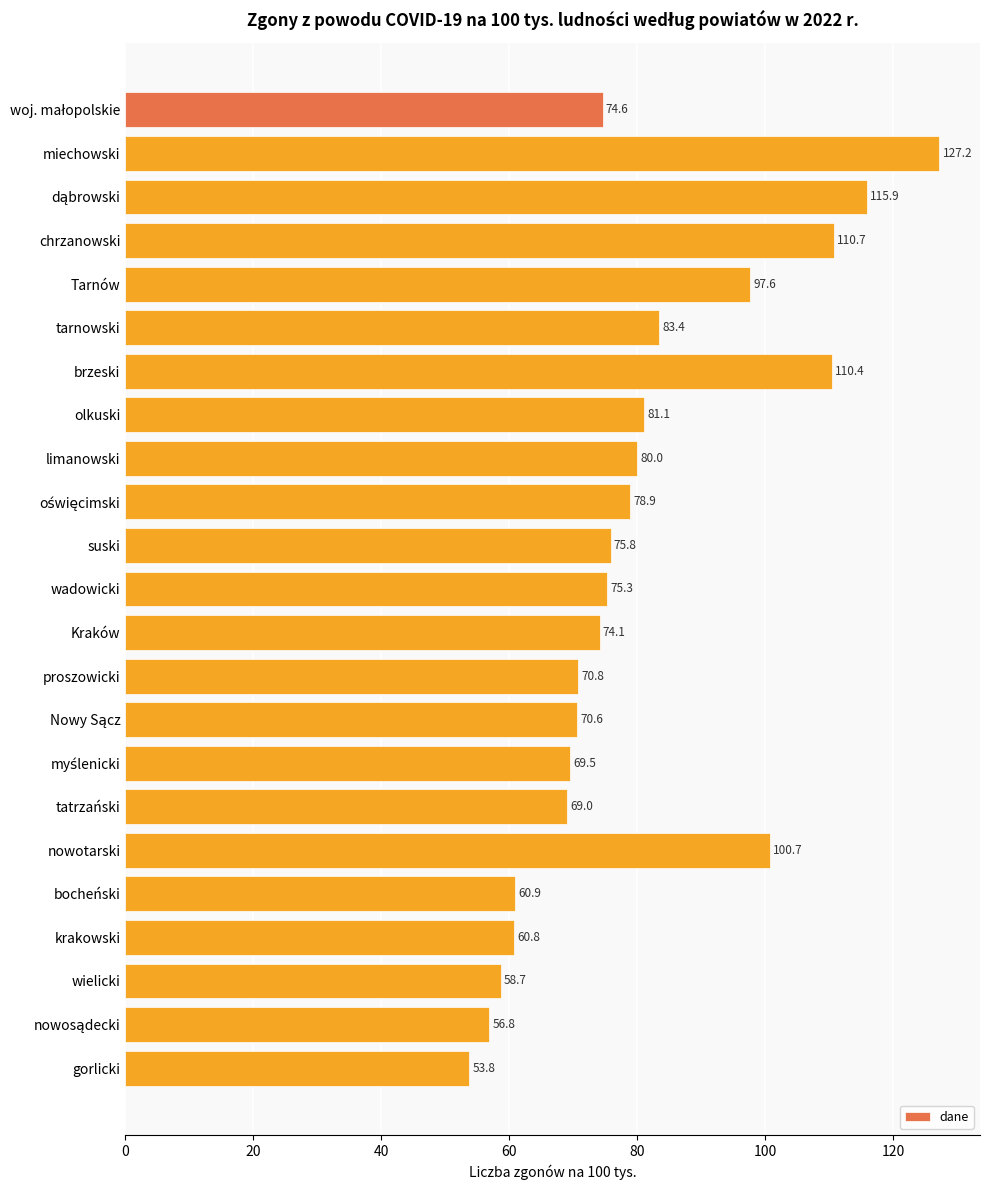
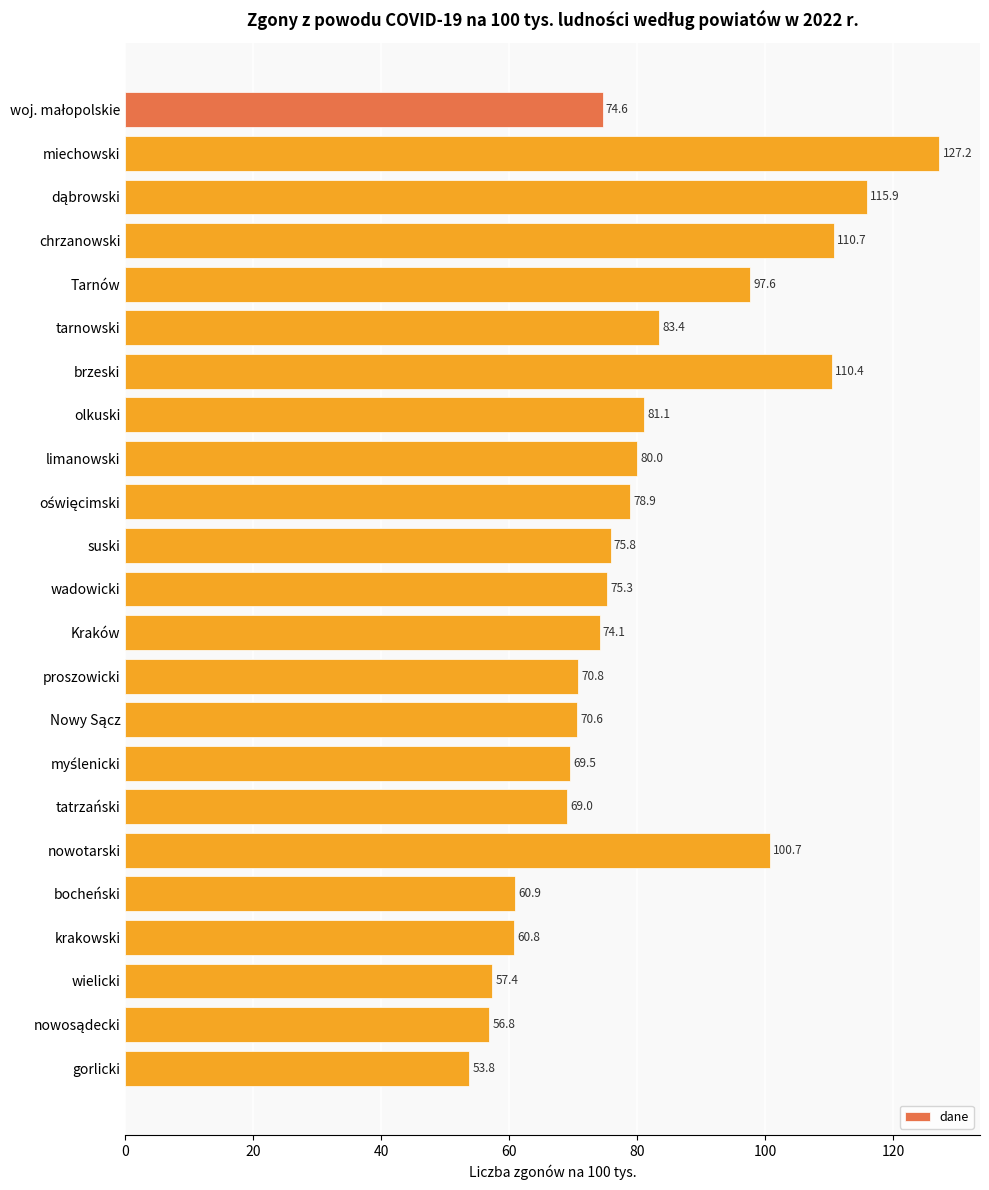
wielicki: 58.7 -> 57.4
